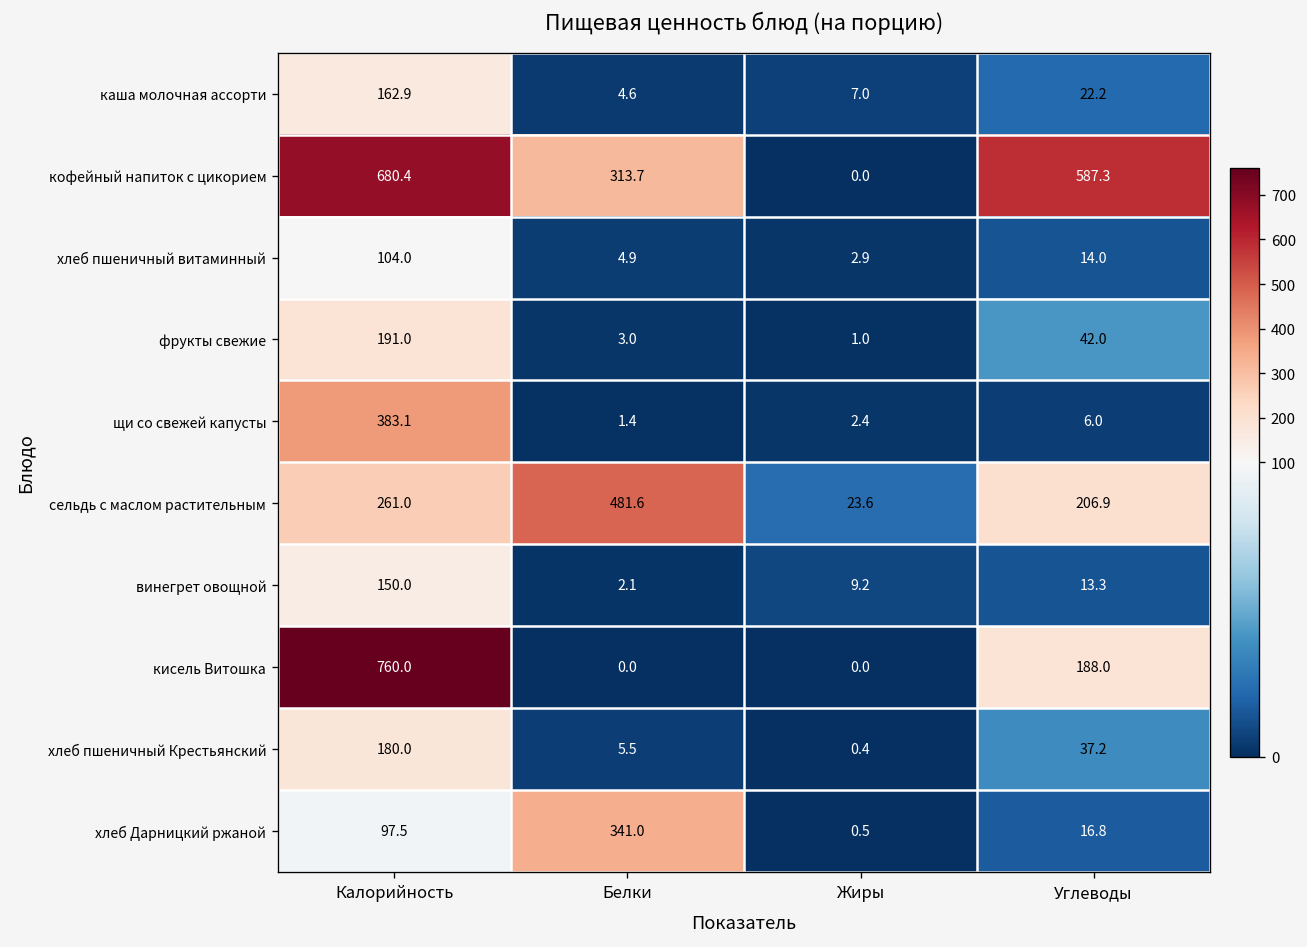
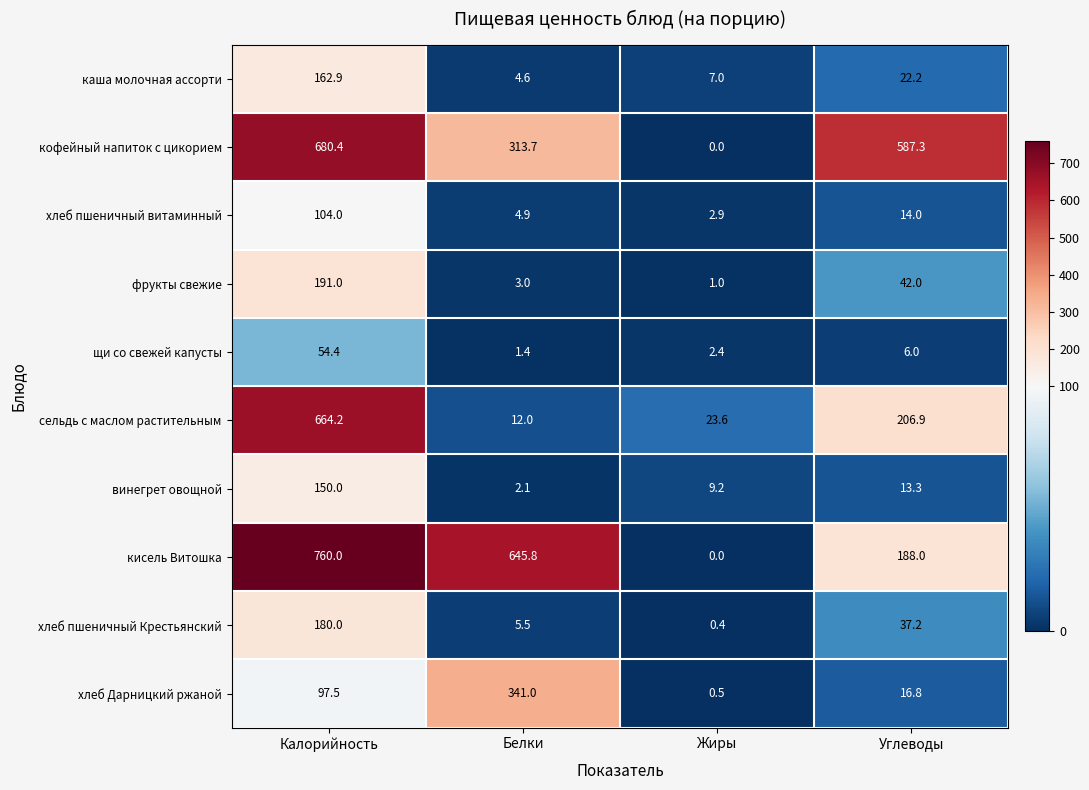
щи со свежей капусты, Калорийность: 383.1 -> 54.4
сельдь с маслом растительным, Калорийность: 261.0 -> 664.2
сельдь с маслом растительным, Белки: 481.6 -> 12.0
кисель Витошка, Белки: 0.0 -> 645.8
